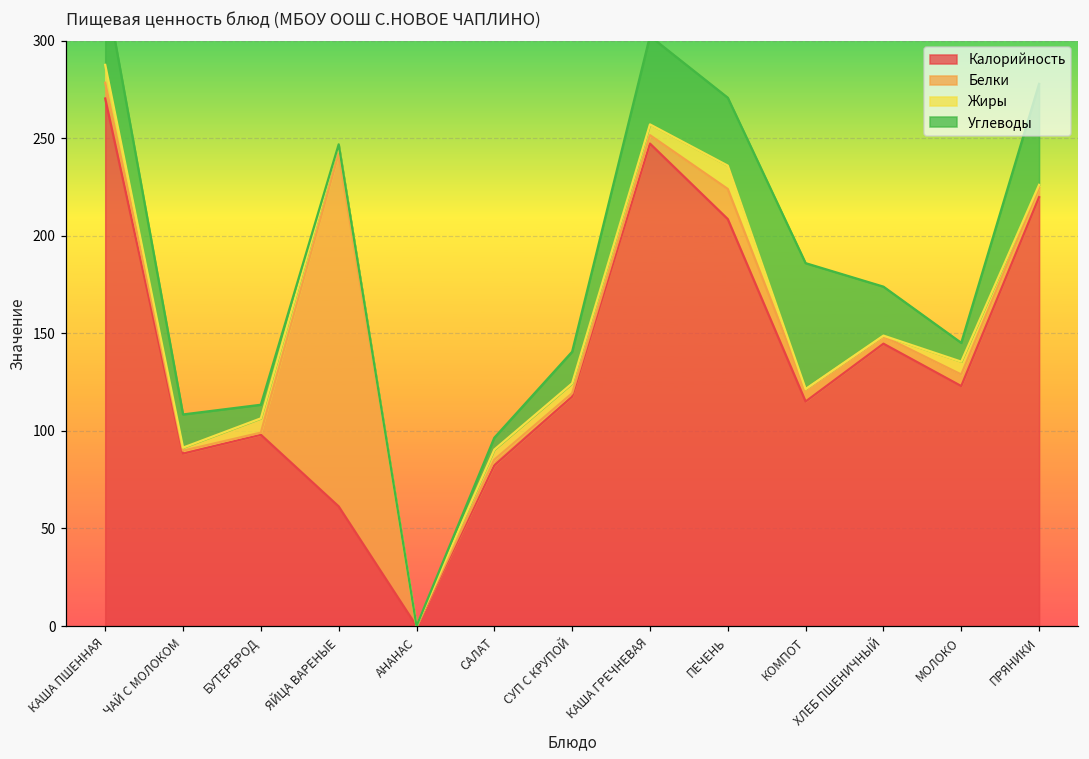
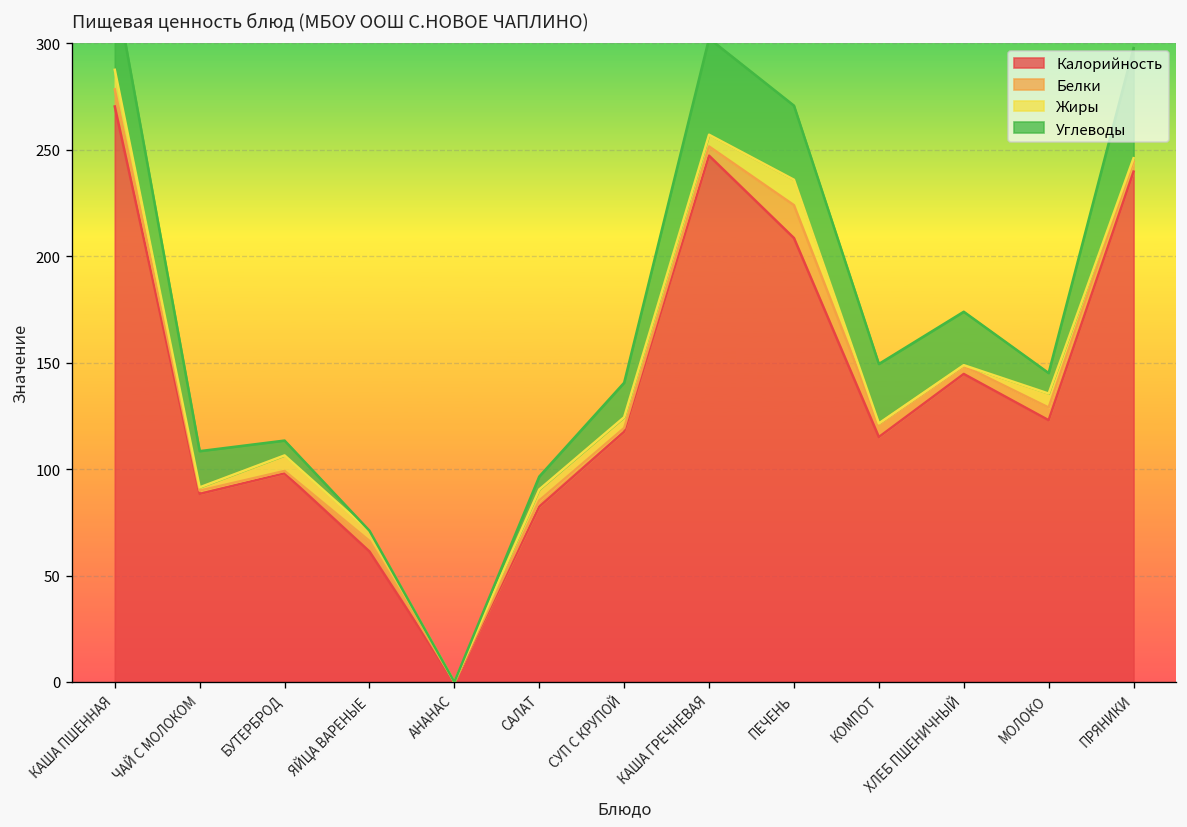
Белки, ЯЙЦА ВАРЕНЫЕ: 181 -> 5
Углеводы, КОМПОТ: 64 -> 28
Калорийность, ПРЯНИКИ: 220 -> 240
